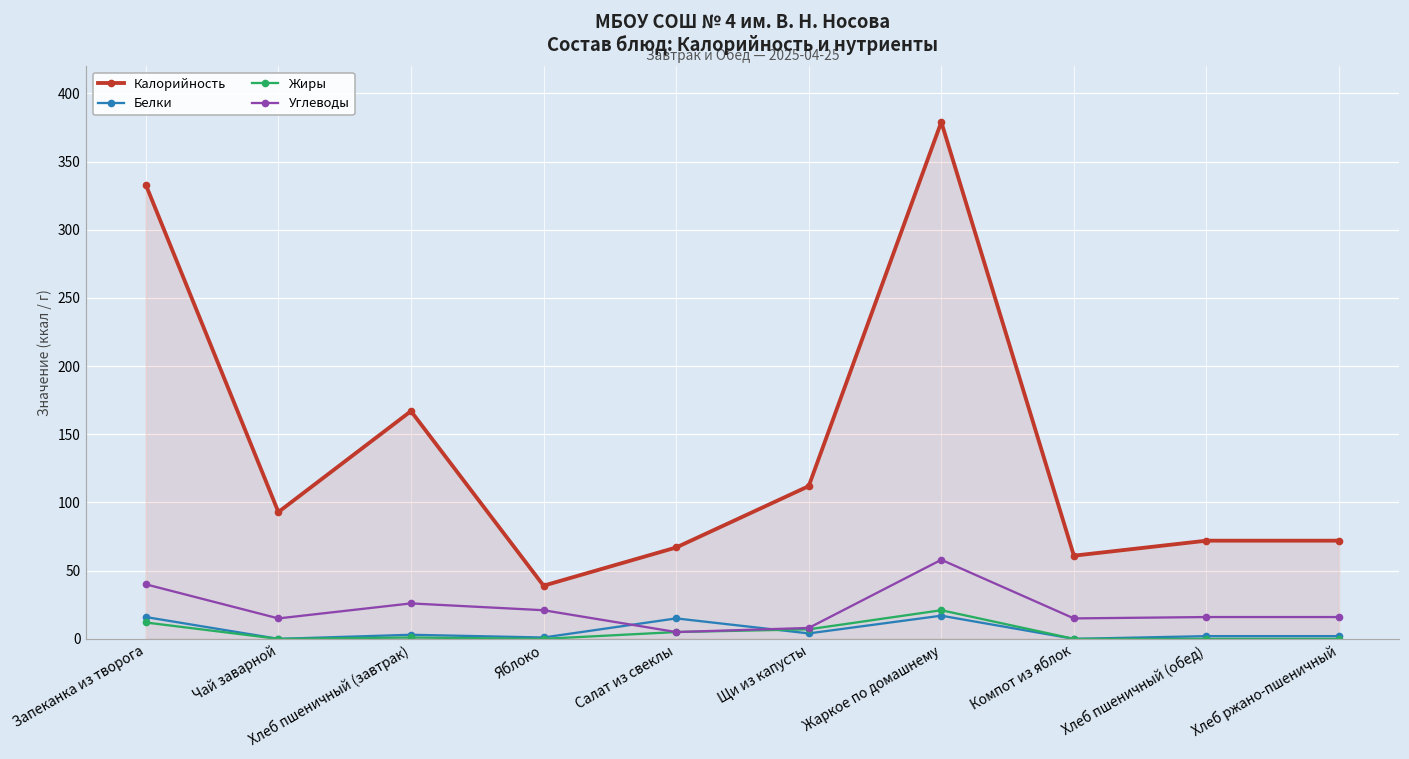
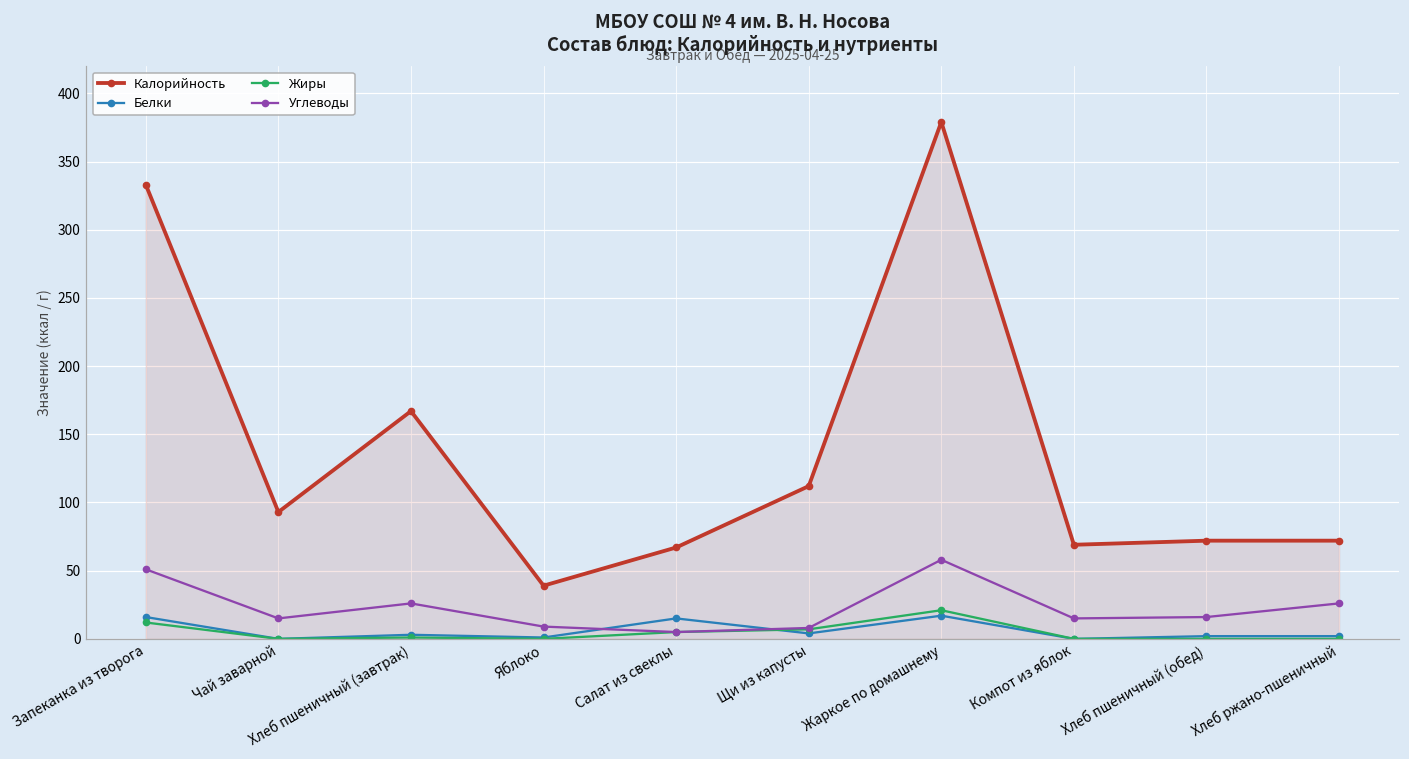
Углеводы, Запеканка из творога: 40 -> 51
Углеводы, Яблоко: 21 -> 9
Калорийность, Компот из яблок: 61 -> 69
Углеводы, Хлеб ржано-пшеничный: 16 -> 26
